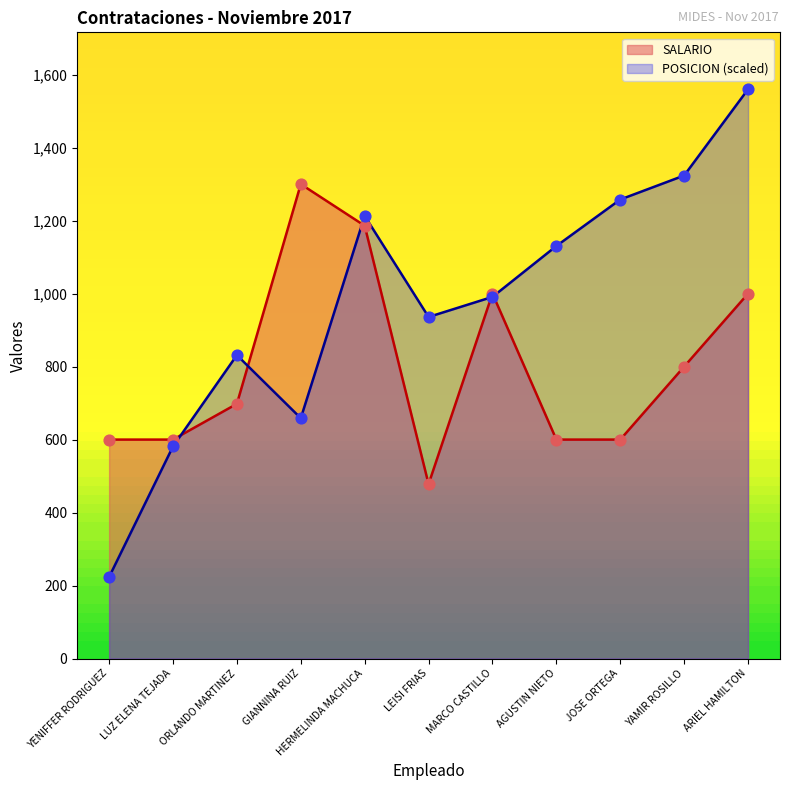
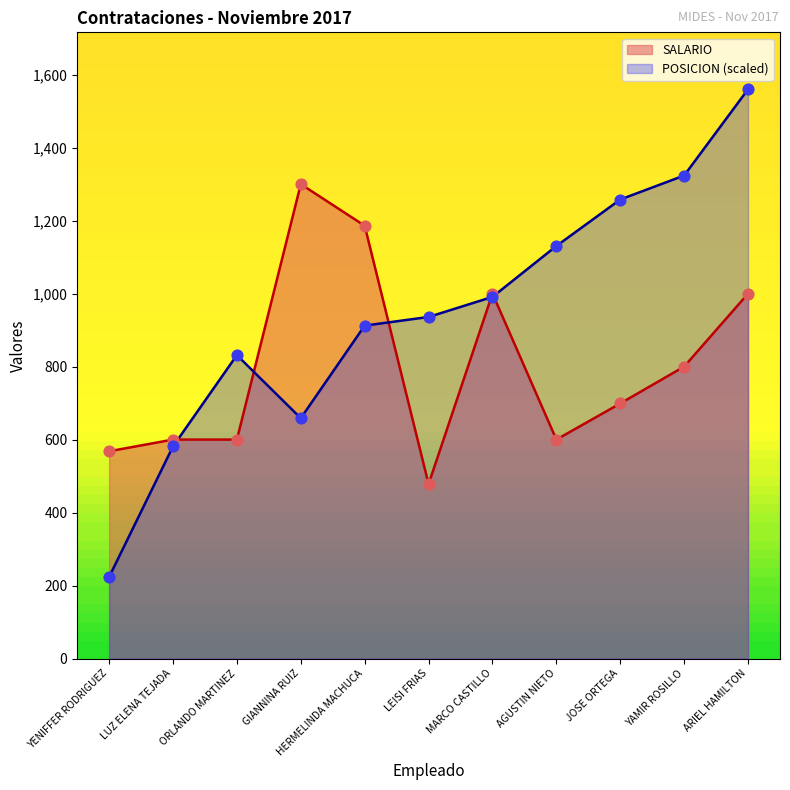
SALARIO, YENIFFER RODRIGUEZ: 600 -> 570
SALARIO, ORLANDO MARTINEZ: 700 -> 600
POSICION (scaled), HERMELINDA MACHUCA: 1,210 -> 910
SALARIO, JOSE ORTEGA: 600 -> 700
